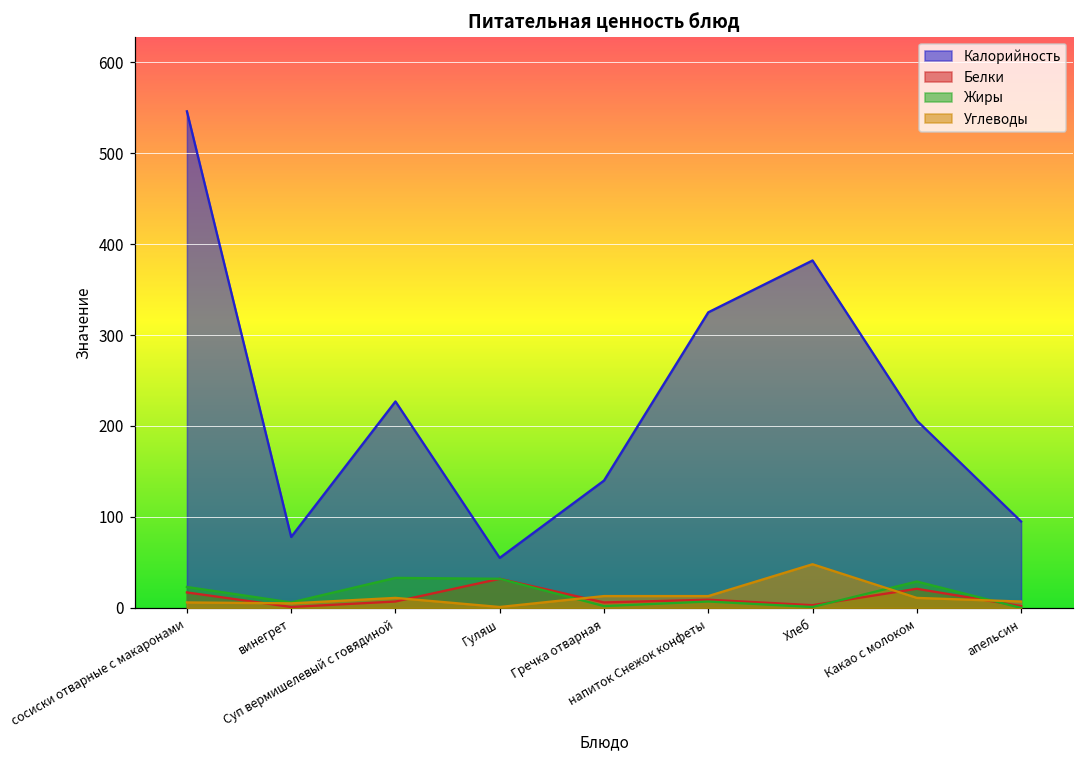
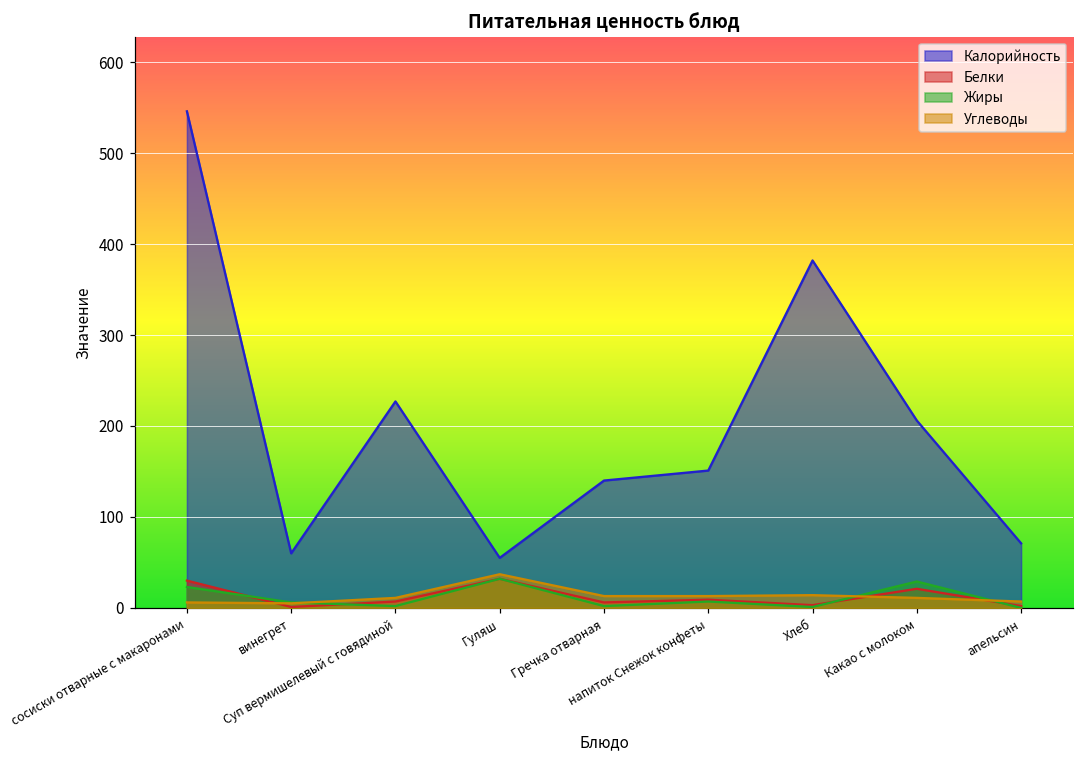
Белки, сосиски отварные с макаронами: 20 -> 30
Калорийность, винегрет: 80 -> 60
Жиры, Суп вермишелевый с говядиной: 30 -> 0
Углеводы, Гуляш: 0 -> 40
Калорийность, напиток Снежок конфеты: 330 -> 150
Углеводы, Хлеб: 50 -> 10
Калорийность, апельсин: 100 -> 70
